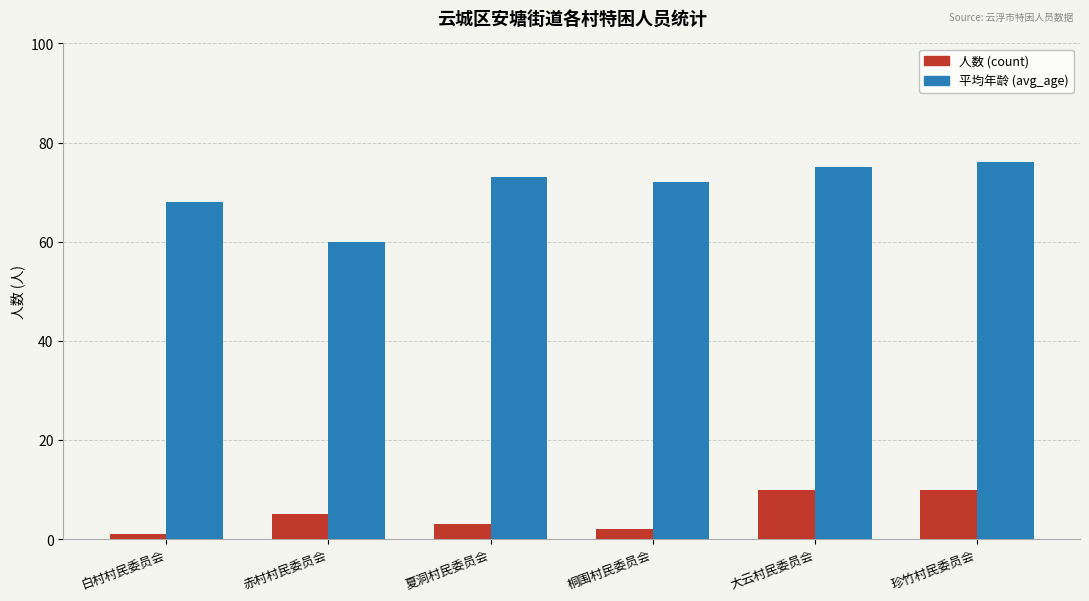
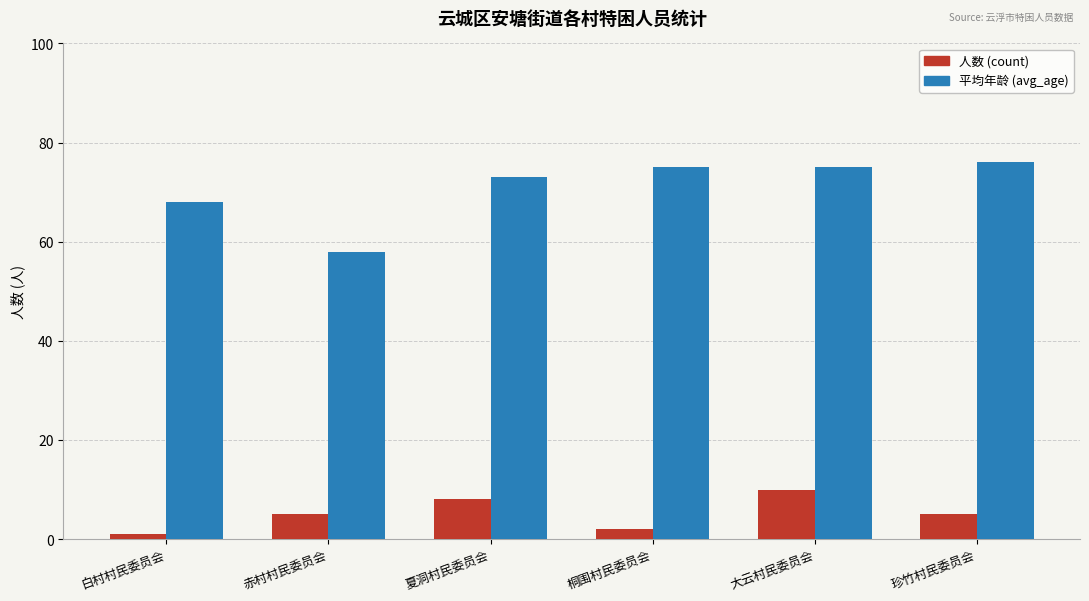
平均年龄 (avg_age), 赤村村民委员会: 60 -> 58
人数 (count), 夏洞村民委员会: 3 -> 8
平均年龄 (avg_age), 桐围村民委员会: 72 -> 75
人数 (count), 珍竹村民委员会: 10 -> 5
